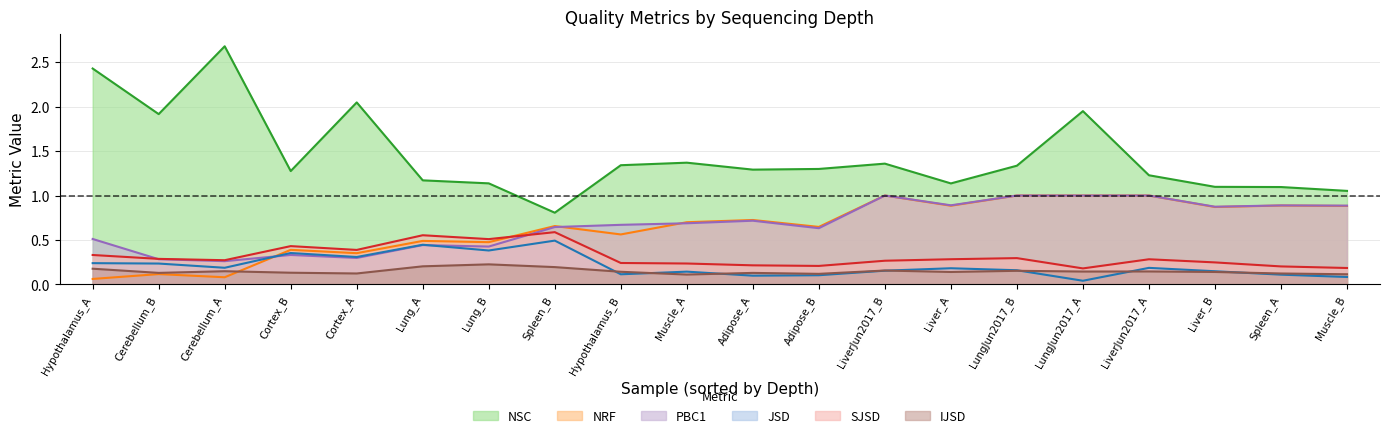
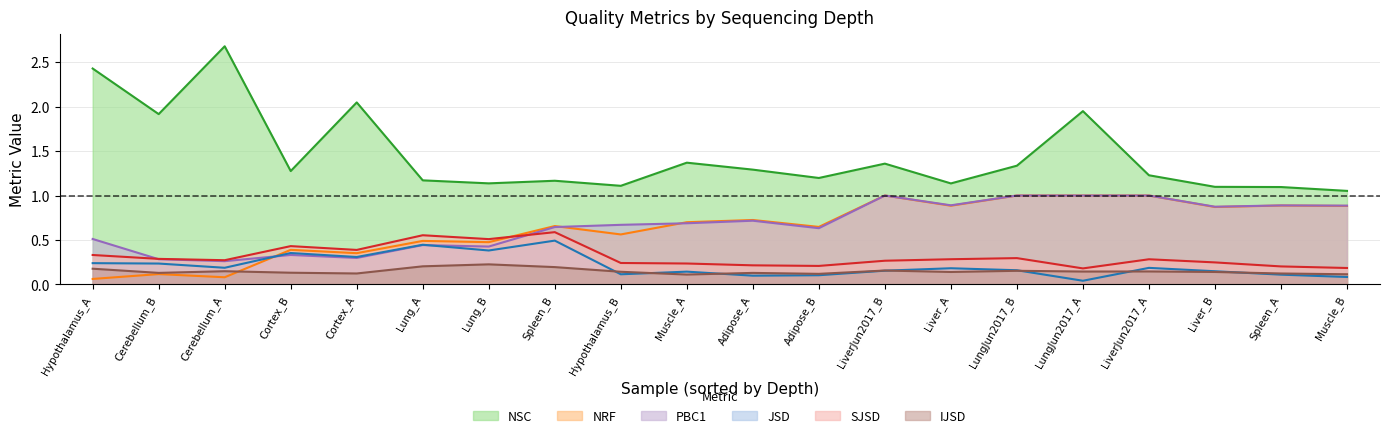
NSC, Spleen_B: 0.8 -> 1.2
NSC, Hypothalamus_B: 1.3 -> 1.1
NSC, Adipose_B: 1.3 -> 1.2
